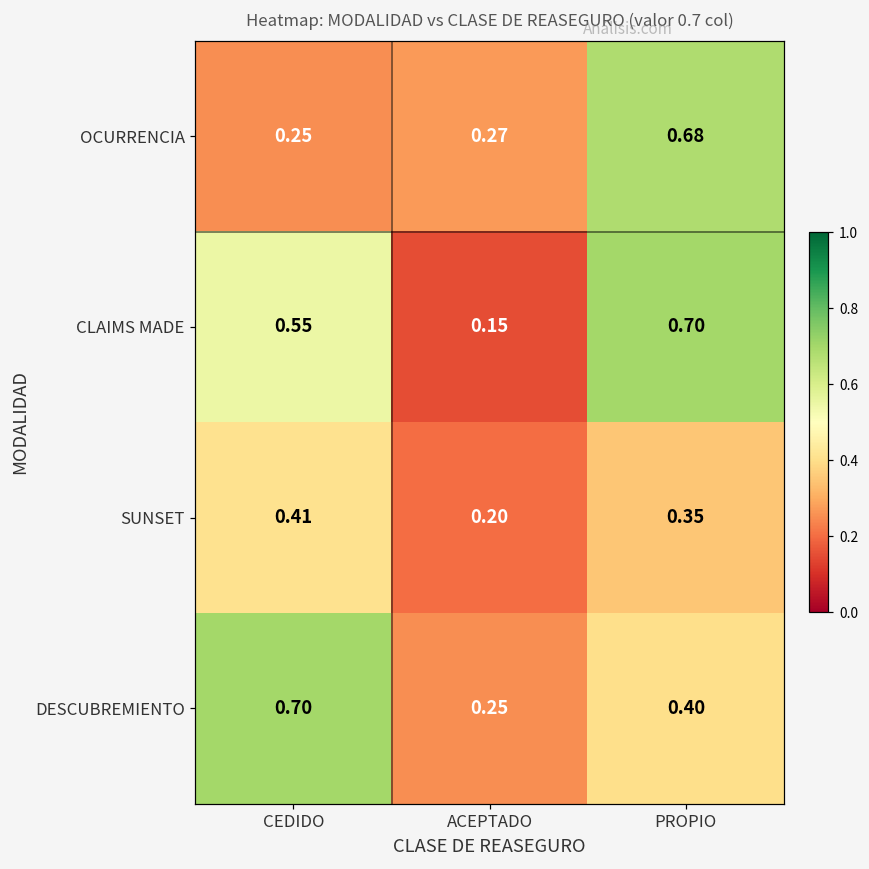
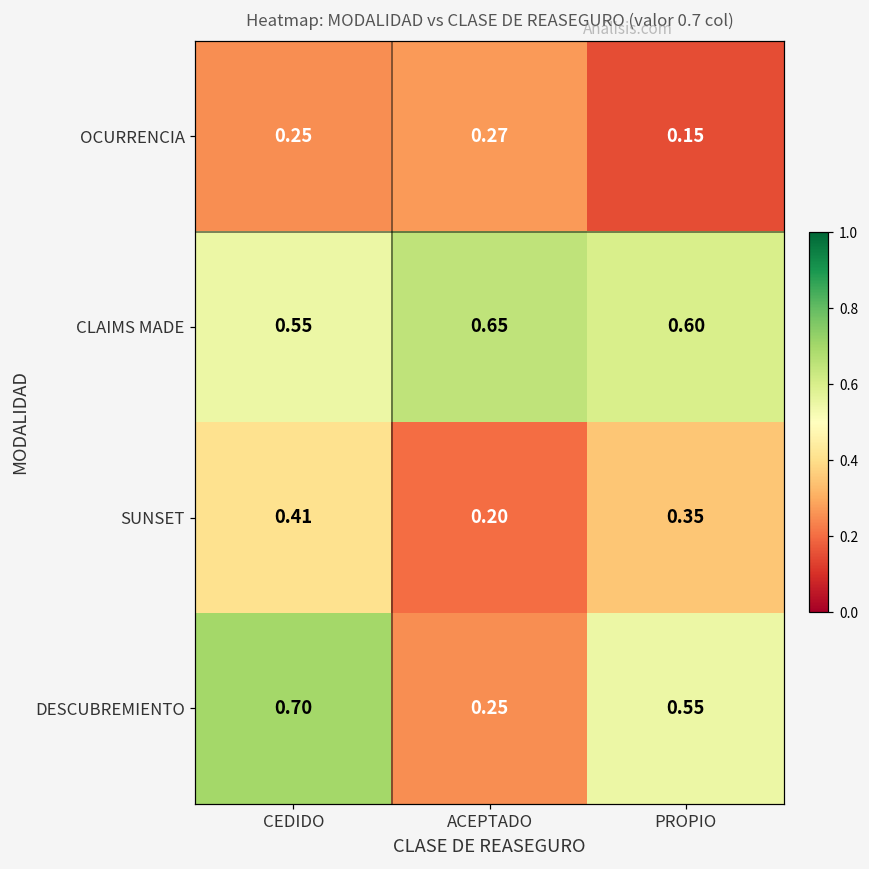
OCURRENCIA, PROPIO: 0.68 -> 0.15
CLAIMS MADE, ACEPTADO: 0.15 -> 0.65
CLAIMS MADE, PROPIO: 0.70 -> 0.60
DESCUBREMIENTO, PROPIO: 0.40 -> 0.55
